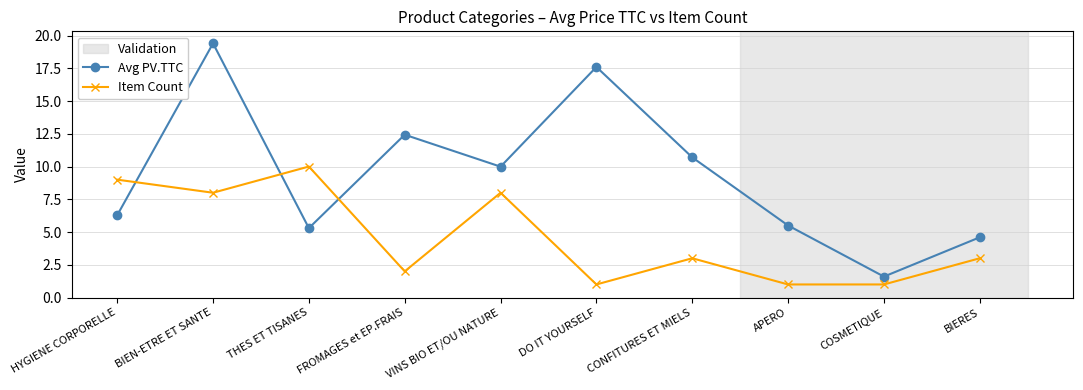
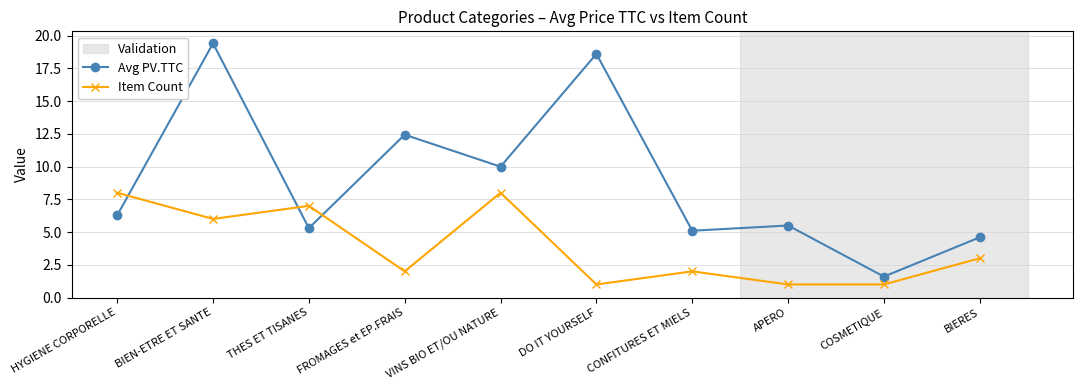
Item Count, HYGIENE CORPORELLE: 9 -> 8
Item Count, BIEN-ETRE ET SANTE: 8 -> 6
Item Count, THES ET TISANES: 10 -> 7
Avg PV.TTC, DO IT YOURSELF: 17.6 -> 18.6
Avg PV.TTC, CONFITURES ET MIELS: 10.7 -> 5.1
Item Count, CONFITURES ET MIELS: 3 -> 2
